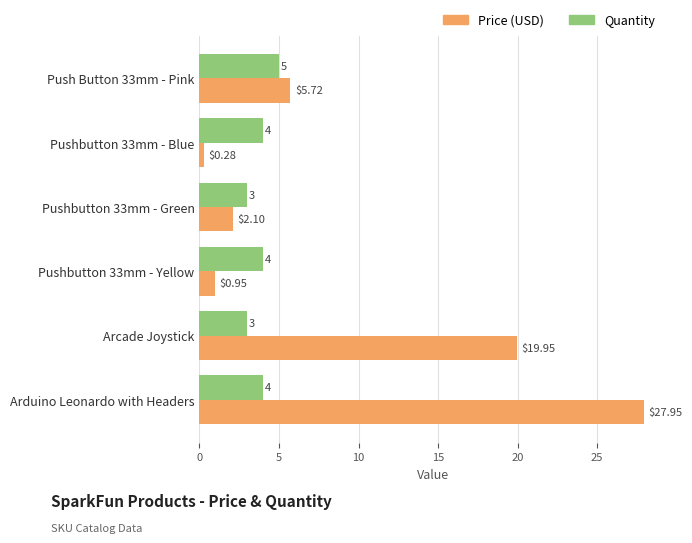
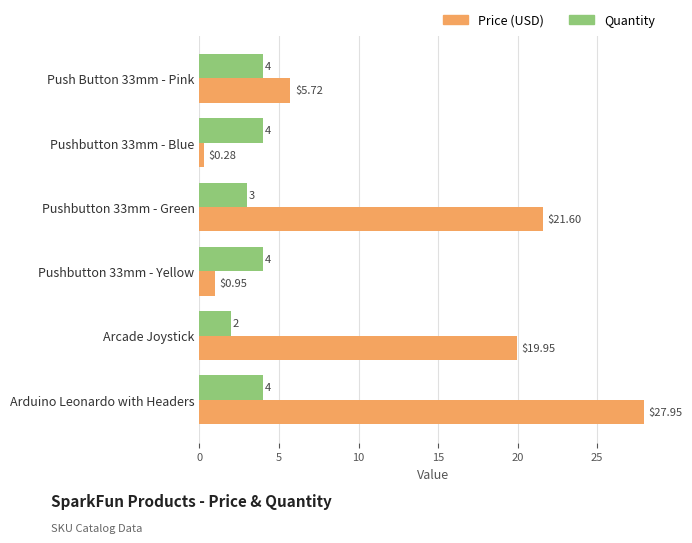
Quantity, Push Button 33mm - Pink: 5 -> 4
Price (USD), Pushbutton 33mm - Green: $2.10 -> $21.60
Quantity, Arcade Joystick: 3 -> 2
